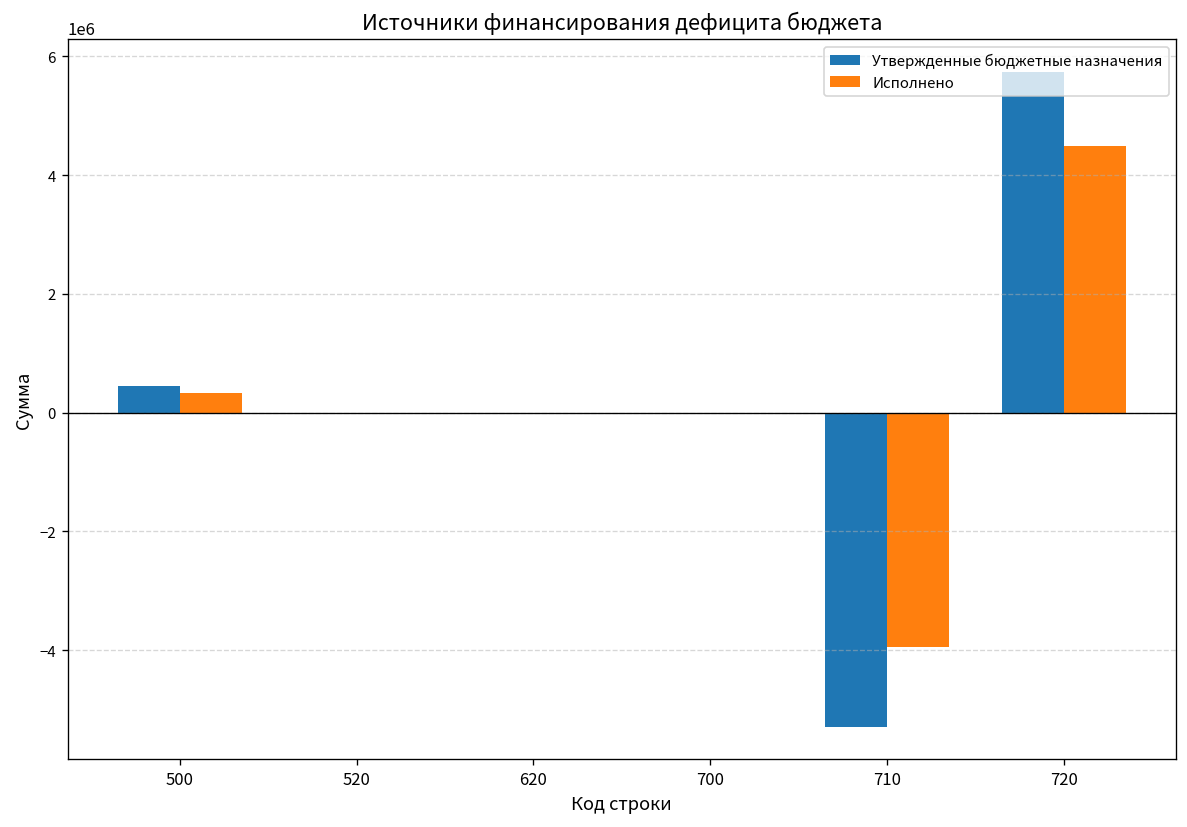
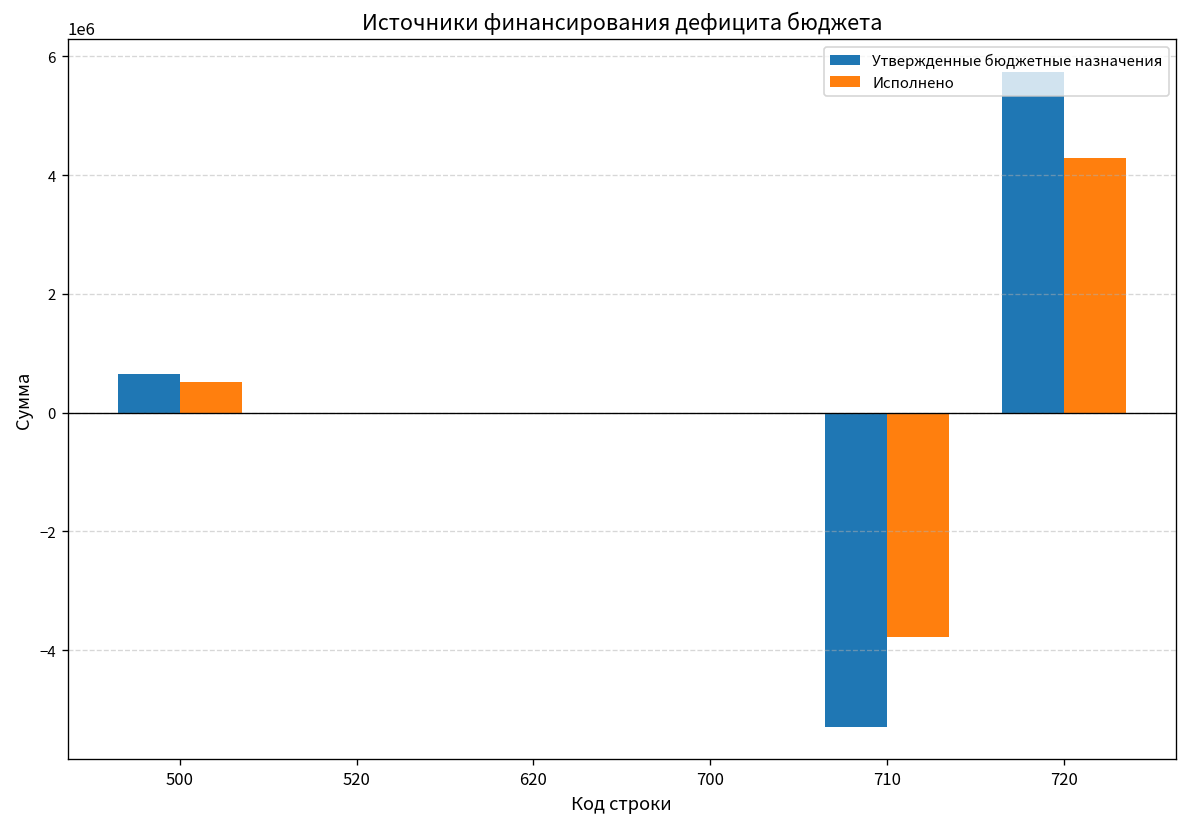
Утвержденные бюджетные назначения, 500: 400000 -> 700000
Исполнено, 500: 300000 -> 500000
Исполнено, 710: -4000000 -> -3800000
Исполнено, 720: 4500000 -> 4300000
